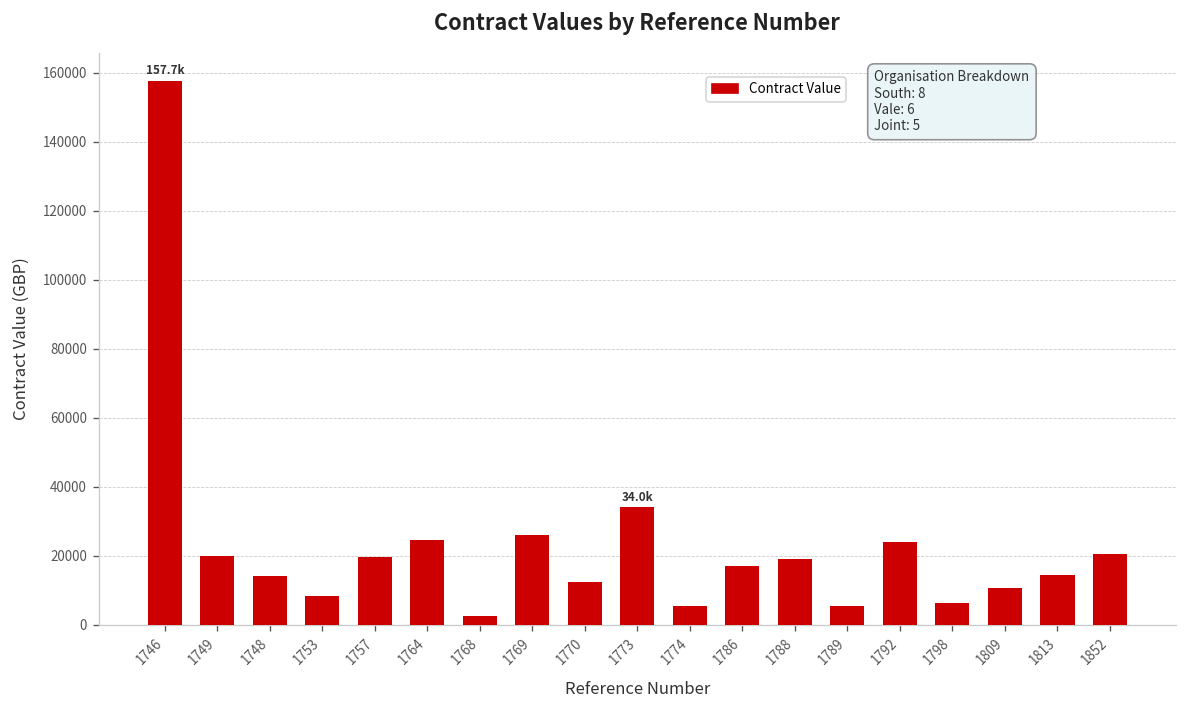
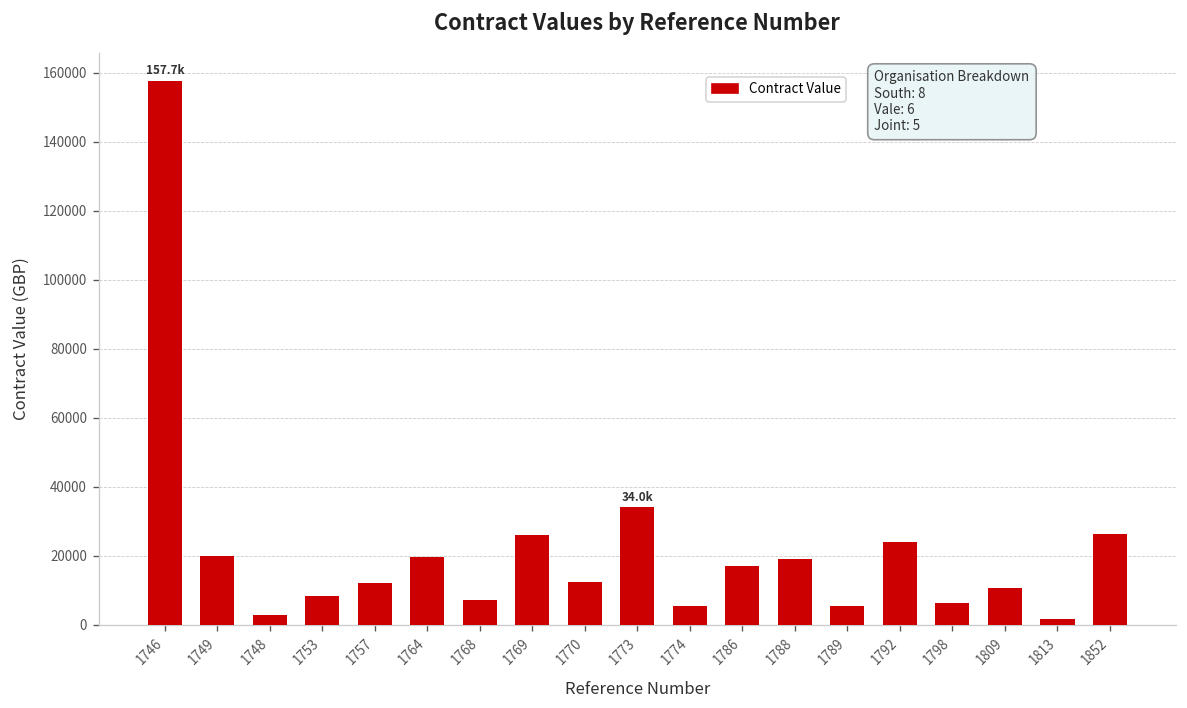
1748: 14000 -> 3000
1757: 20000 -> 12000
1764: 24000 -> 20000
1768: 2000 -> 7000
1813: 14000 -> 2000
1852: 20000 -> 26000
